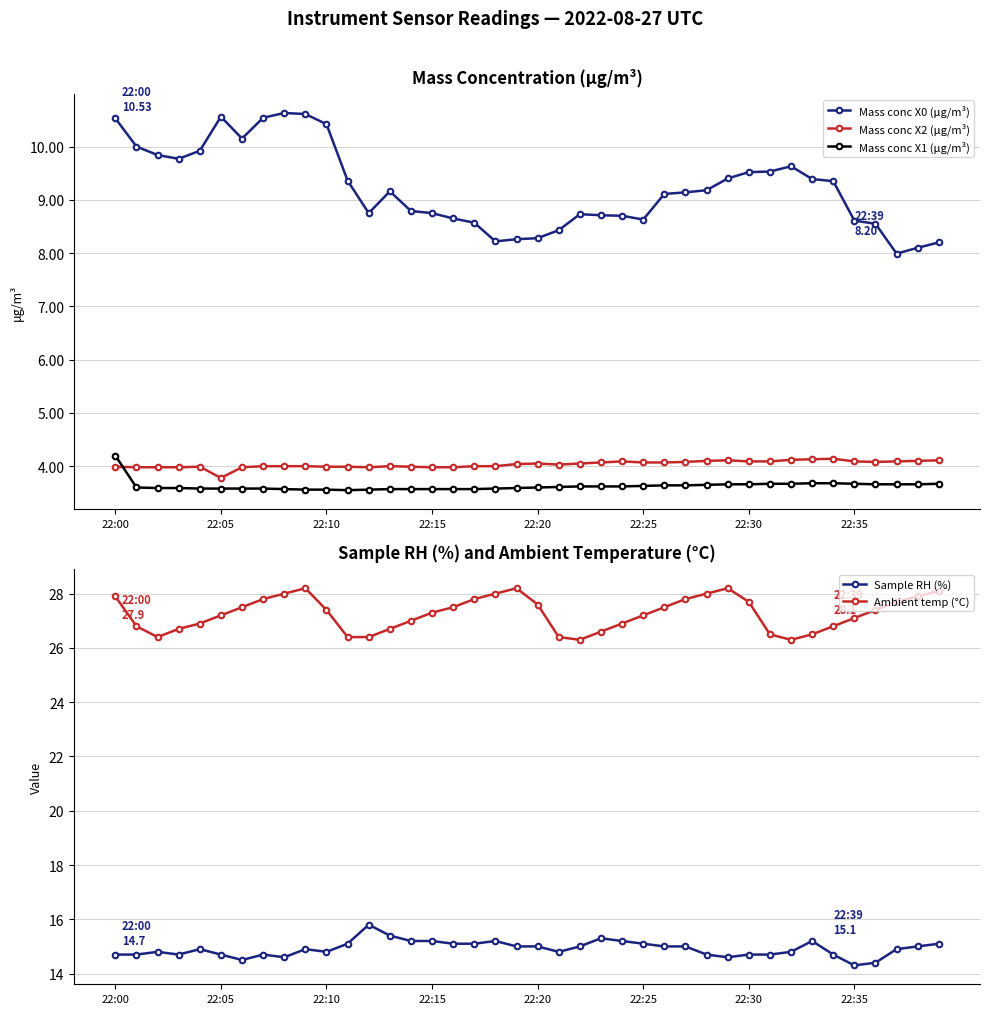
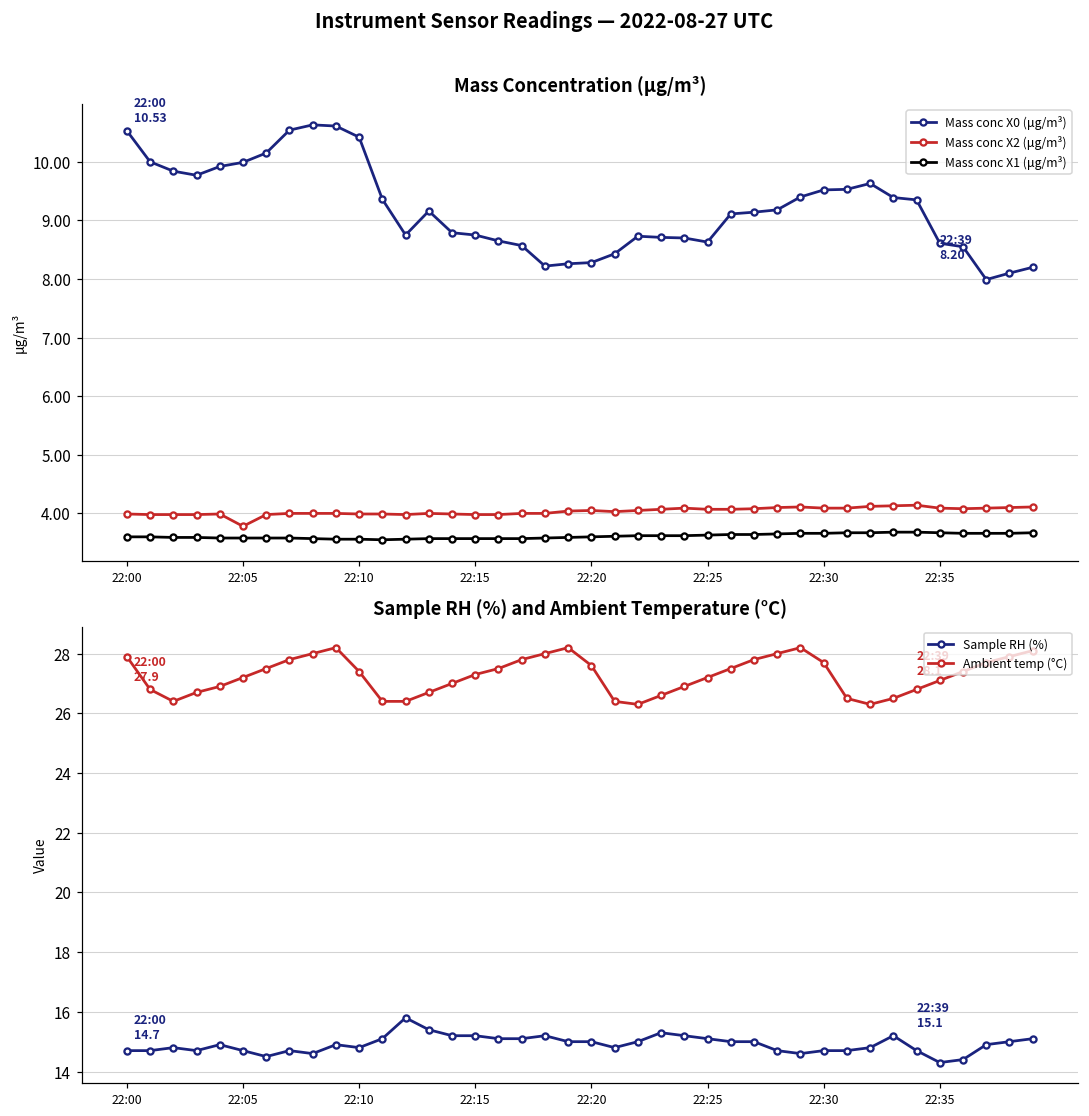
Mass Concentration (μg/m³), Mass conc X1 (μg/m³), 22:00: 4.2 -> 3.6
Mass Concentration (μg/m³), Mass conc X0 (μg/m³), 22:05: 10.6 -> 10.0
